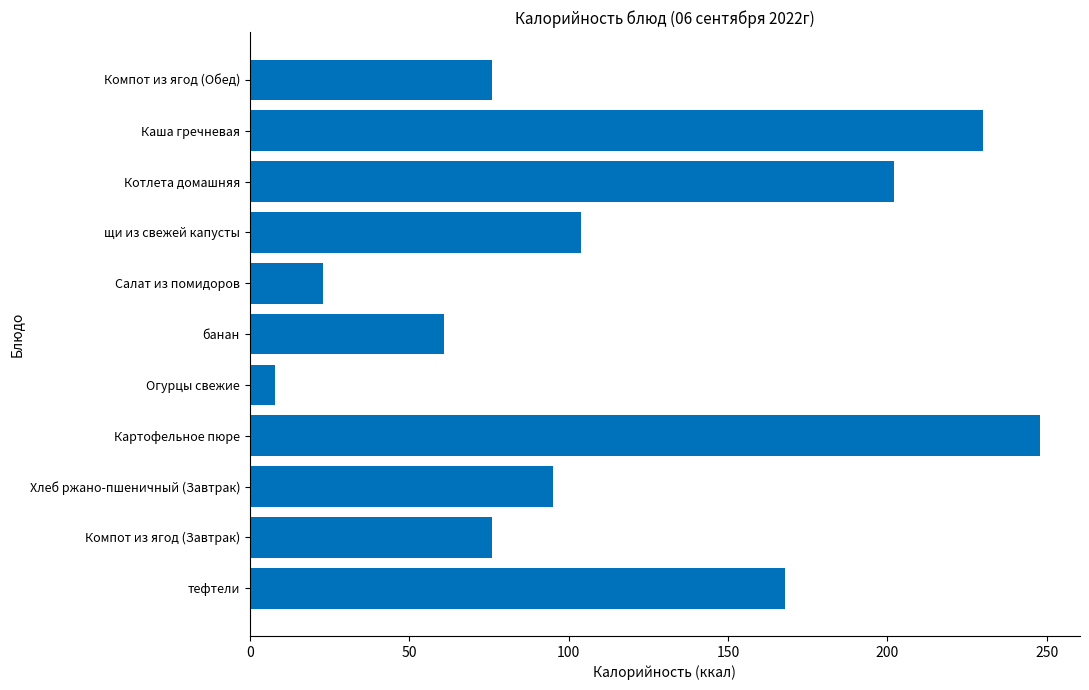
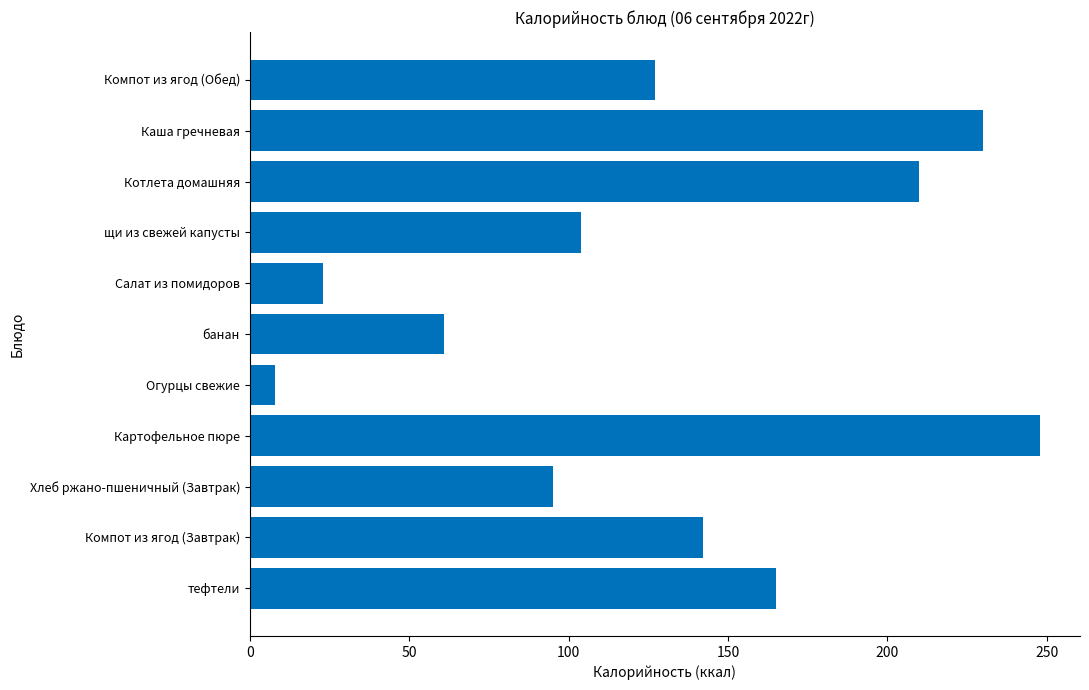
Компот из ягод (Обед): 76 -> 127
Котлета домашняя: 202 -> 210
Компот из ягод (Завтрак): 76 -> 142
тефтели: 168 -> 165
